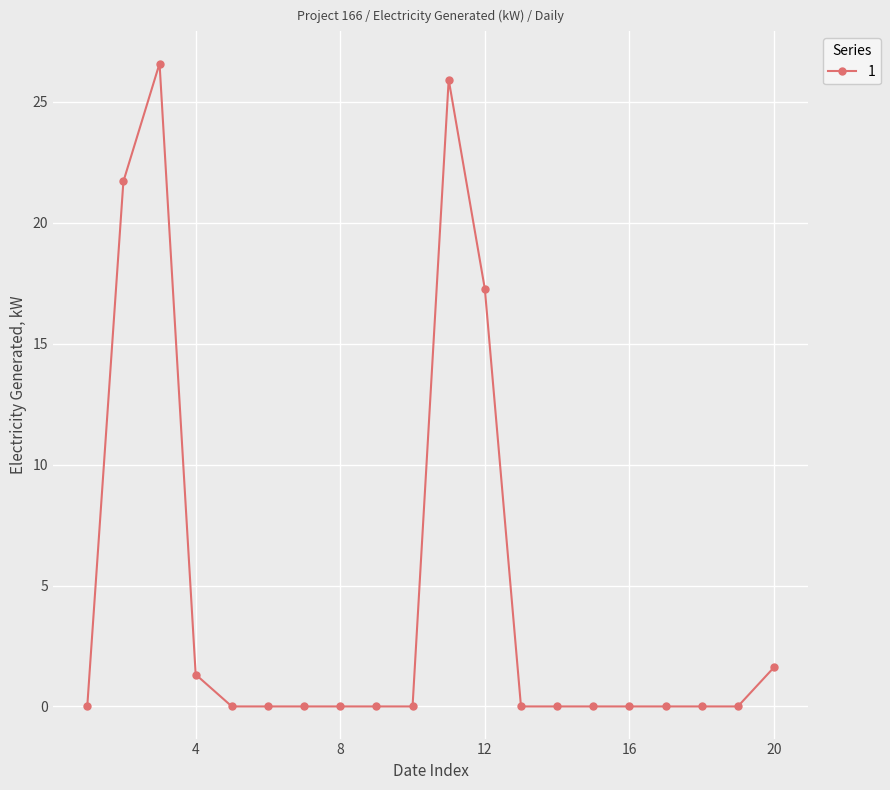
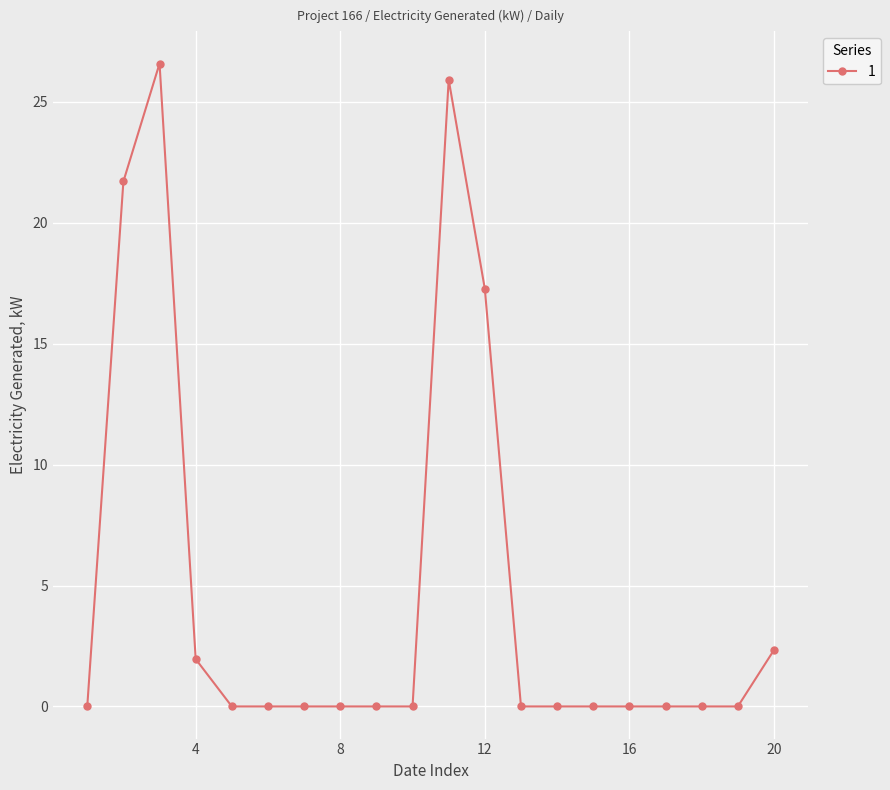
4: 1.3 -> 2.0
20: 1.6 -> 2.3
